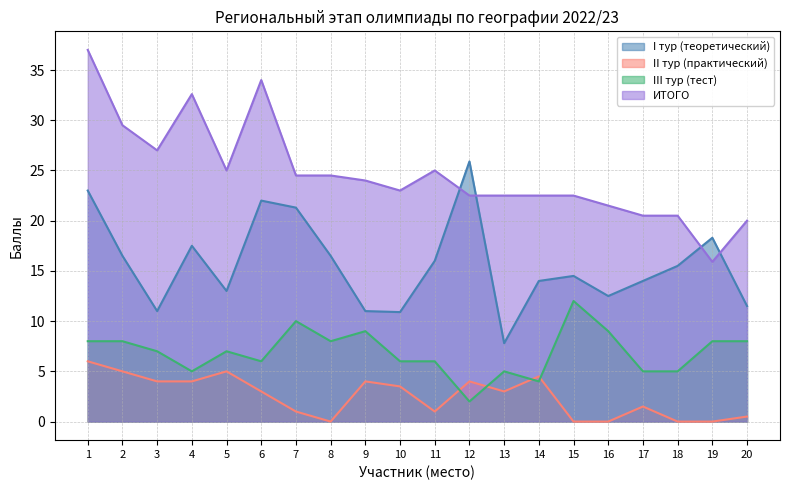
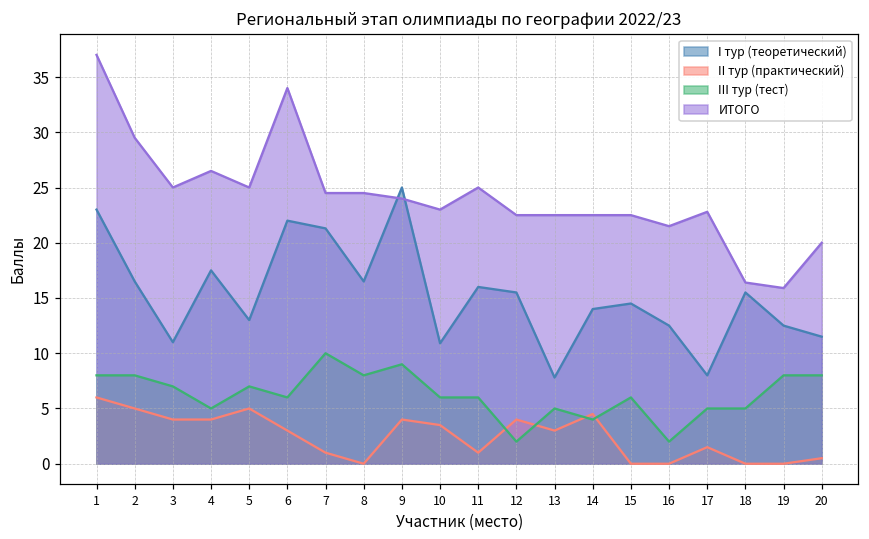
ИТОГО, 3: 27 -> 25
ИТОГО, 4: 32.6 -> 26.5
I тур (теоретический), 9: 11 -> 25
I тур (теоретический), 12: 25.9 -> 15.5
III тур (тест), 15: 12 -> 6
III тур (тест), 16: 9 -> 2
I тур (теоретический), 17: 14 -> 8
ИТОГО, 17: 20.5 -> 22.8
ИТОГО, 18: 20.5 -> 16.4
I тур (теоретический), 19: 18.3 -> 12.5
